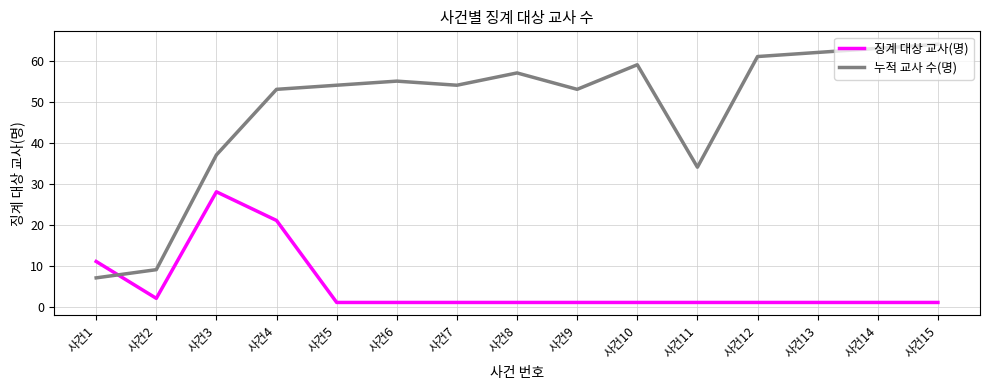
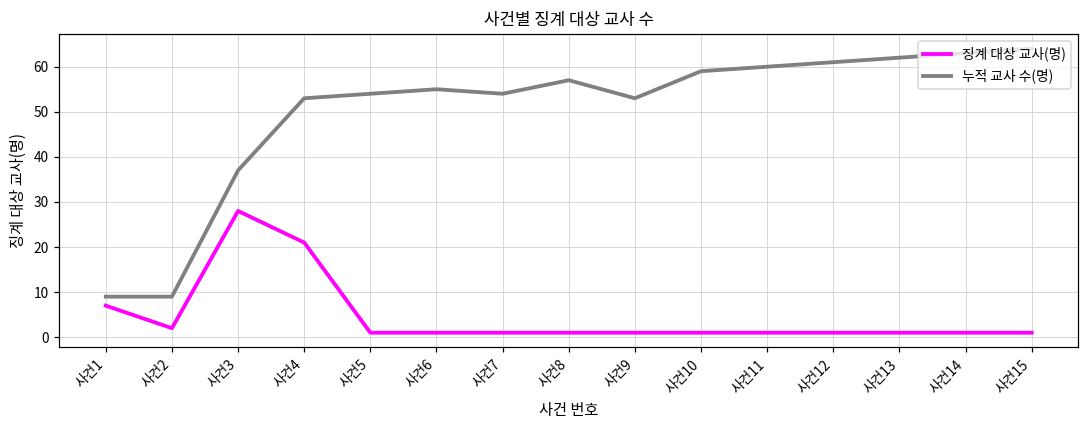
징계 대상 교사(명), 사건1: 11 -> 7
누적 교사 수(명), 사건1: 7 -> 9
누적 교사 수(명), 사건11: 34 -> 60
